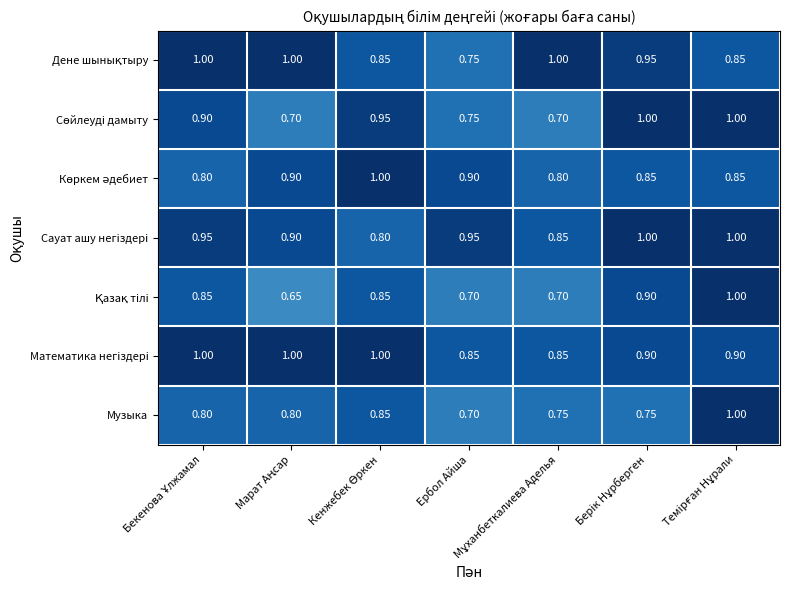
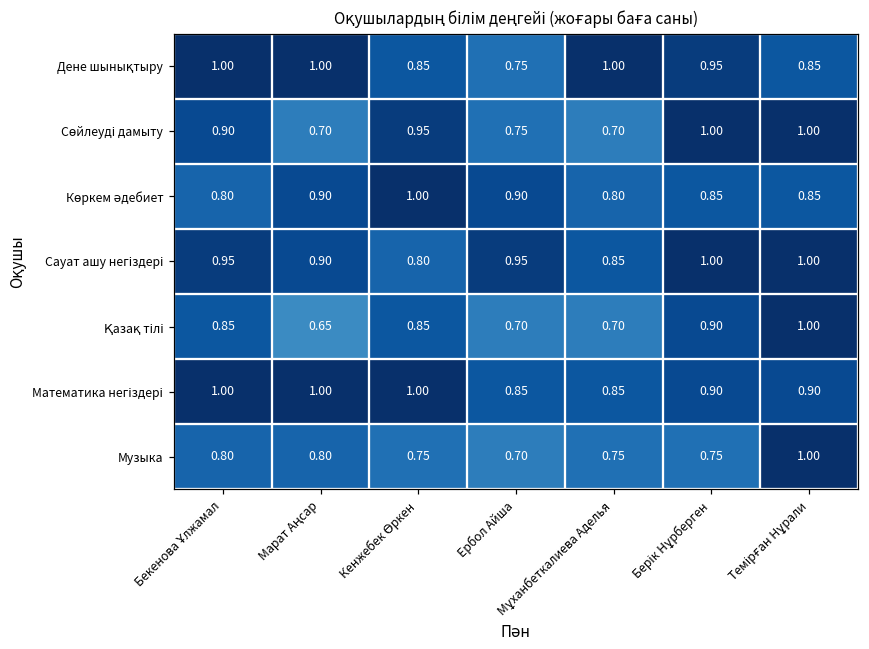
Музыка, Кенжебек Өркен: 0.85 -> 0.75
